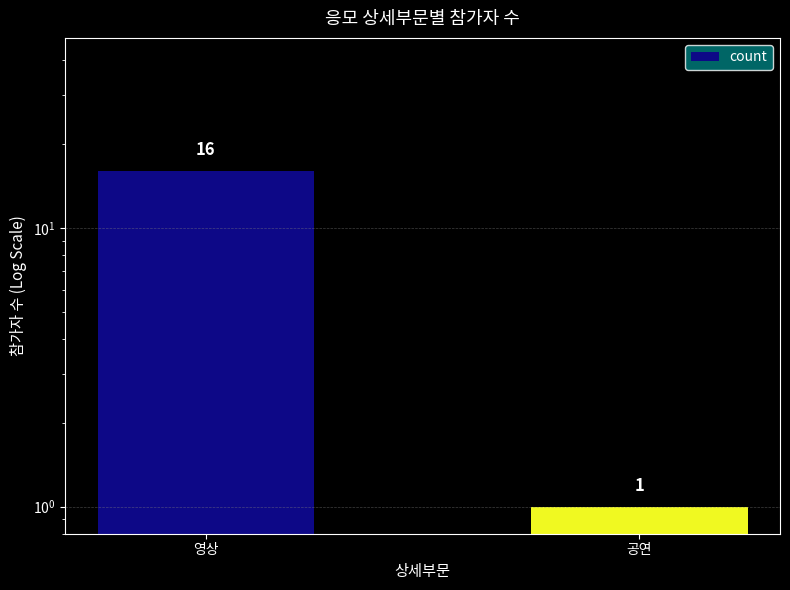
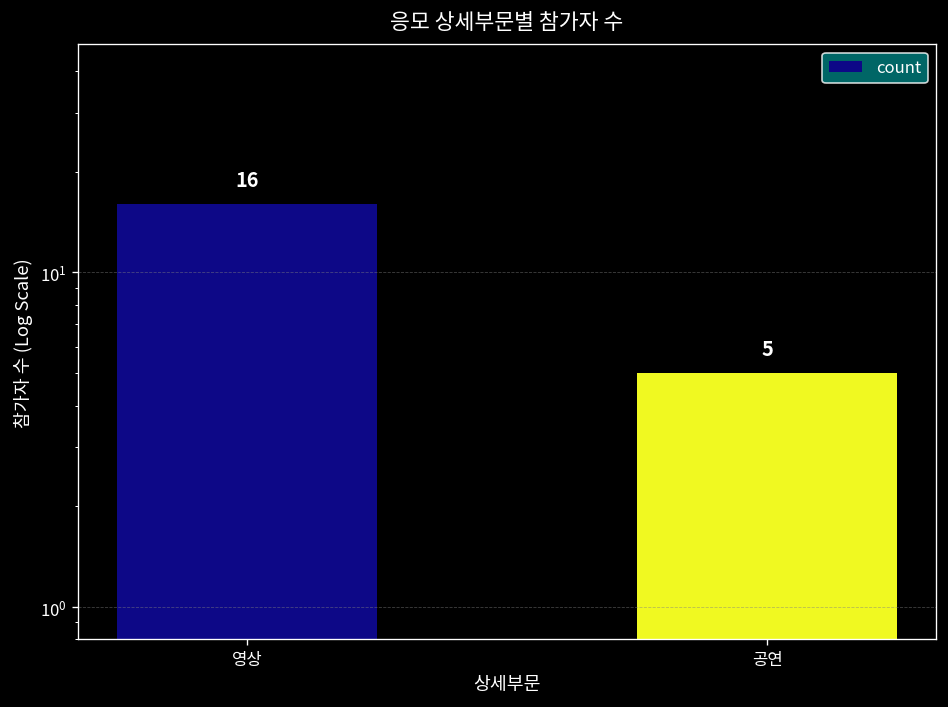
공연: 1 -> 5
